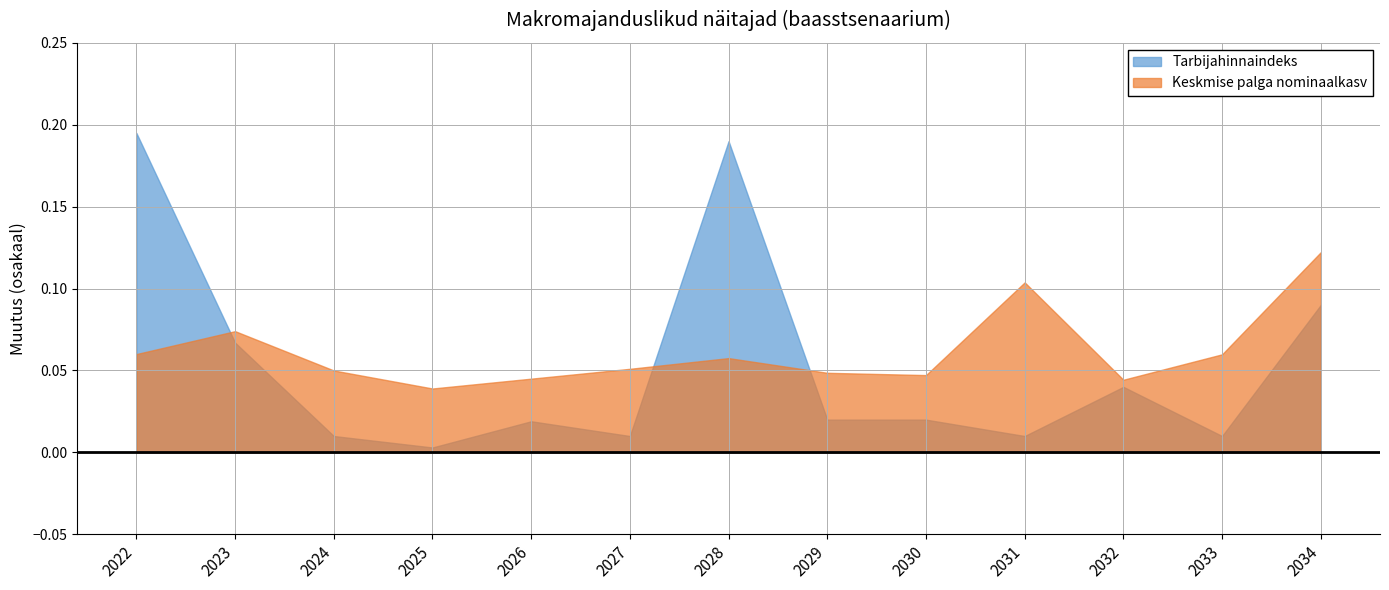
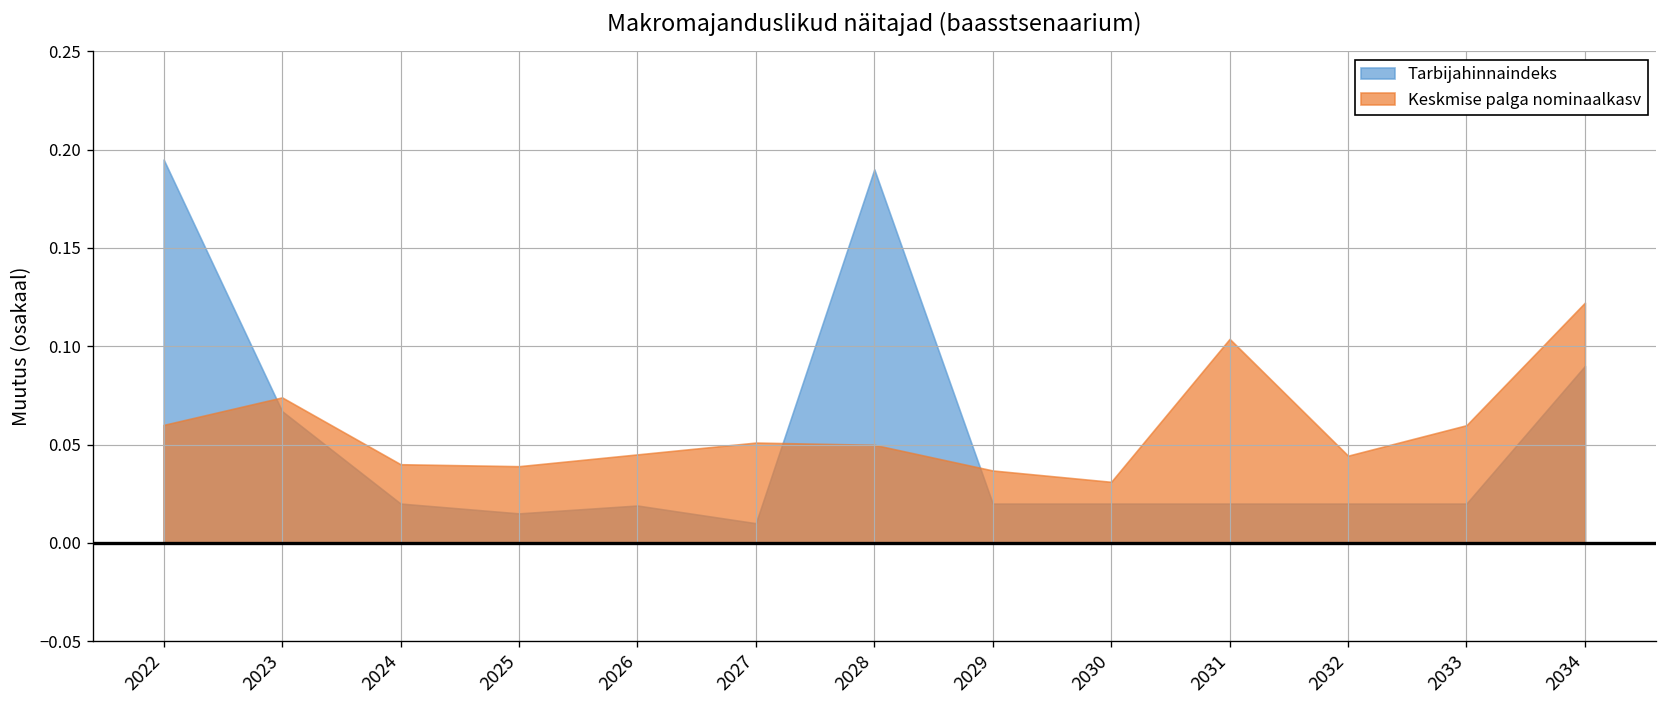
Tarbijahinnaindeks, 2024: 0.01 -> 0.02
Keskmise palga nominaalkasv, 2024: 0.05 -> 0.04
Tarbijahinnaindeks, 2025: 0.003 -> 0.015
Keskmise palga nominaalkasv, 2028: 0.058 -> 0.050
Keskmise palga nominaalkasv, 2029: 0.049 -> 0.037
Keskmise palga nominaalkasv, 2030: 0.047 -> 0.031
Tarbijahinnaindeks, 2031: 0.01 -> 0.02
Tarbijahinnaindeks, 2032: 0.04 -> 0.02
Tarbijahinnaindeks, 2033: 0.01 -> 0.02
